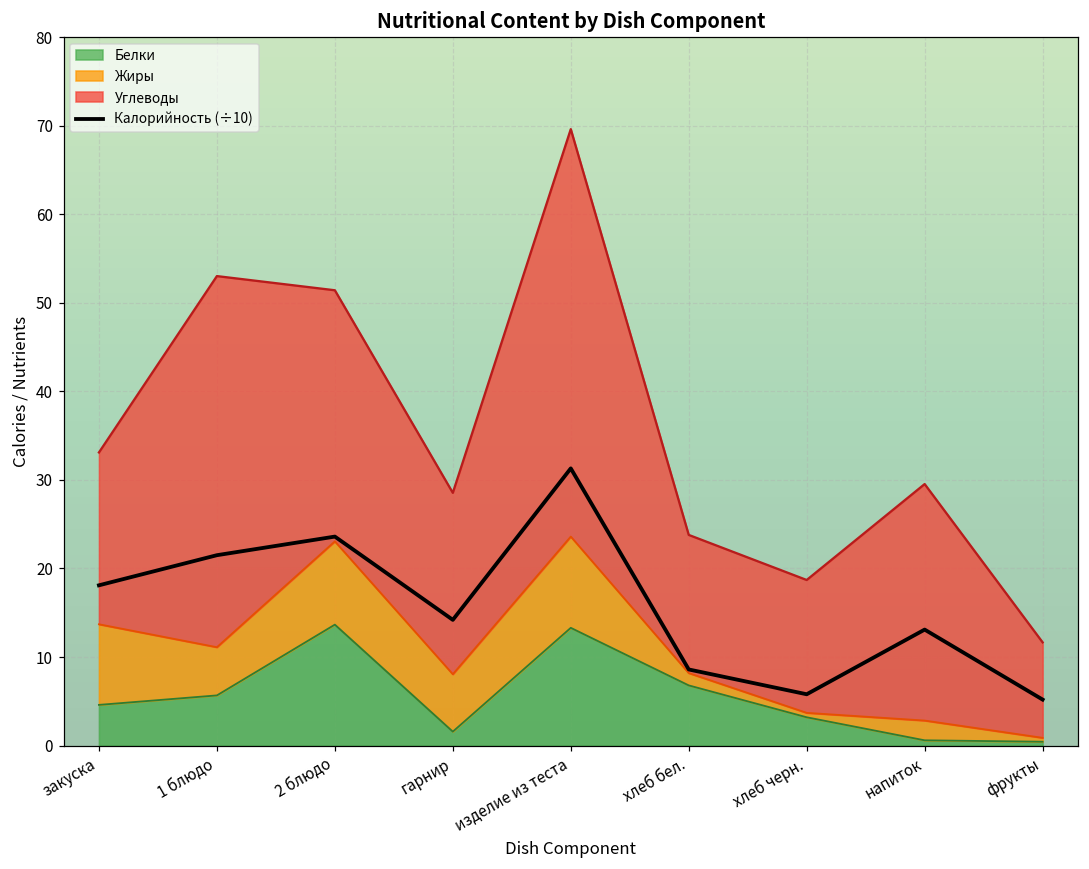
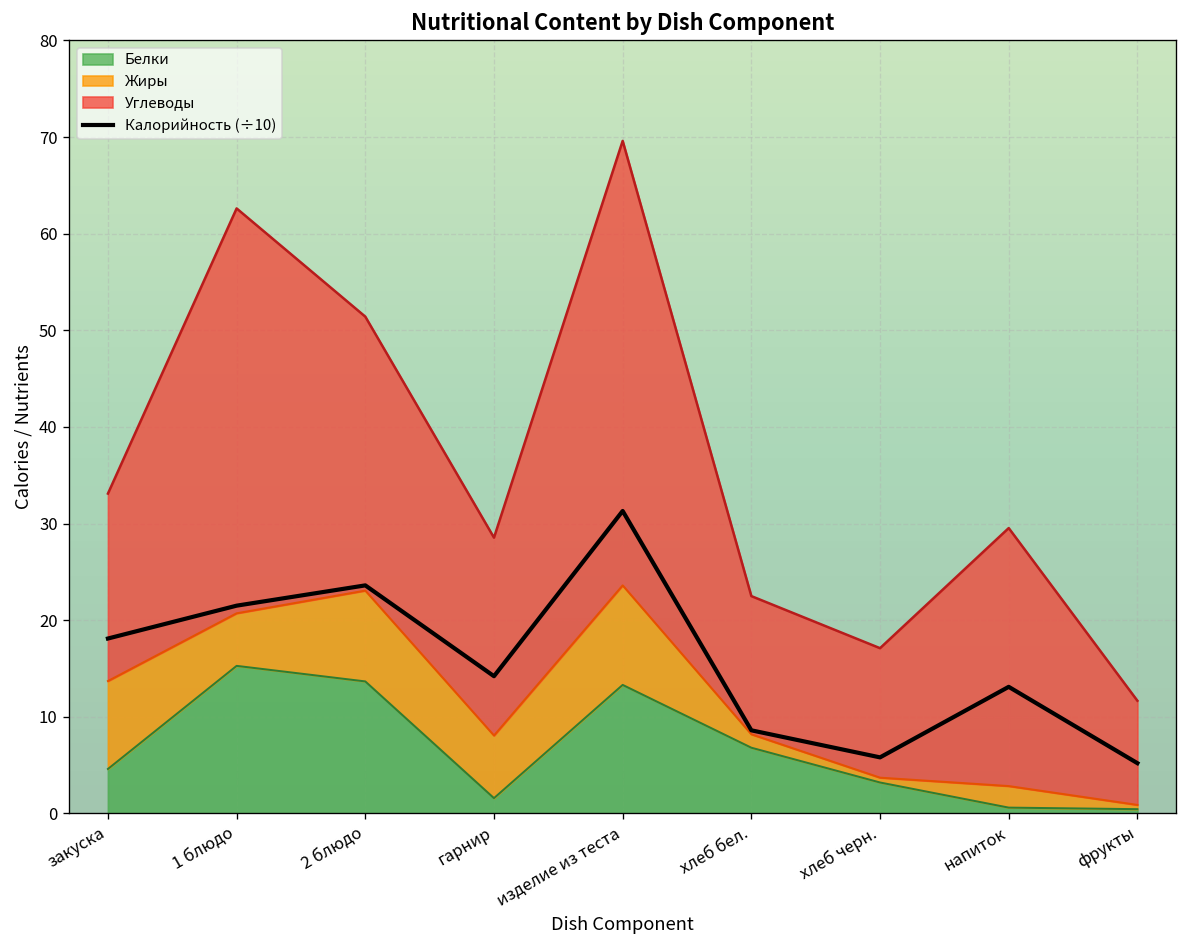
Белки, 1 блюдо: 6 -> 15
Углеводы, хлеб бел.: 16 -> 14
Углеводы, хлеб черн.: 15 -> 13
